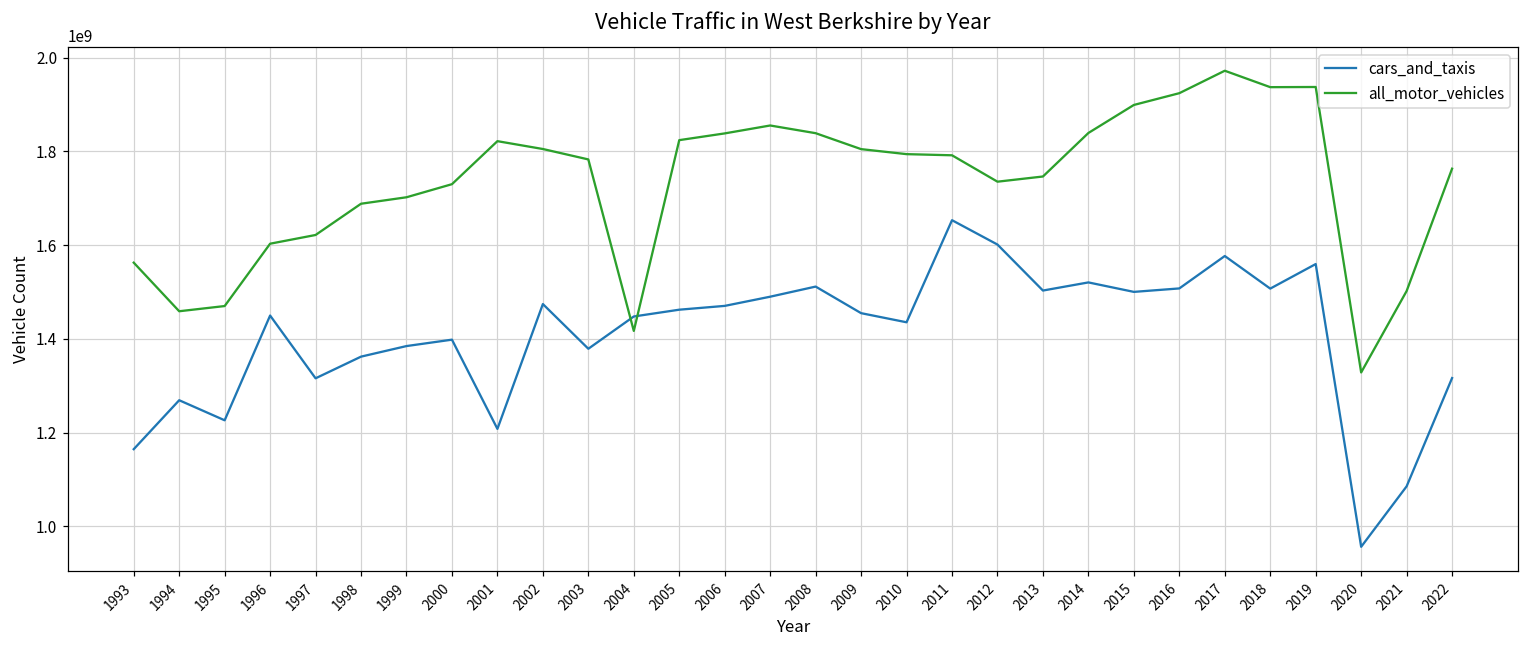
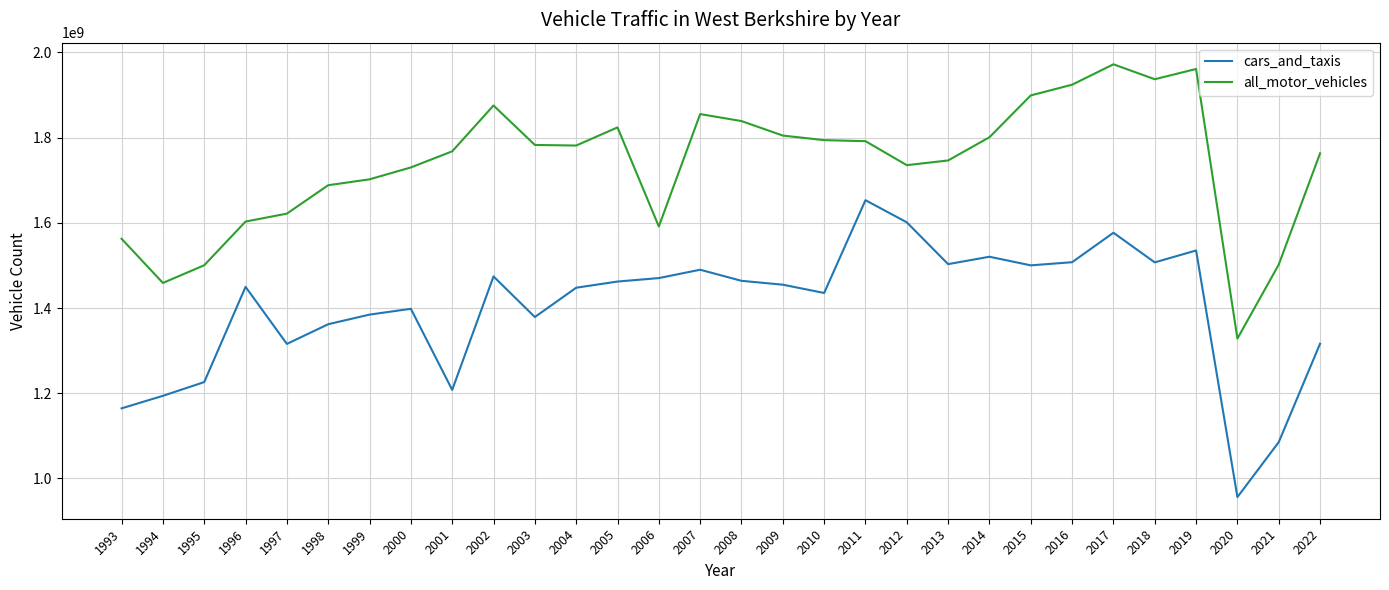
cars_and_taxis, 1994: 1270000000 -> 1190000000
all_motor_vehicles, 1995: 1470000000 -> 1500000000
all_motor_vehicles, 2001: 1820000000 -> 1770000000
all_motor_vehicles, 2002: 1800000000 -> 1880000000
all_motor_vehicles, 2004: 1420000000 -> 1780000000
all_motor_vehicles, 2006: 1840000000 -> 1590000000
cars_and_taxis, 2008: 1510000000 -> 1460000000
all_motor_vehicles, 2014: 1840000000 -> 1800000000
cars_and_taxis, 2019: 1560000000 -> 1540000000
all_motor_vehicles, 2019: 1940000000 -> 1960000000
